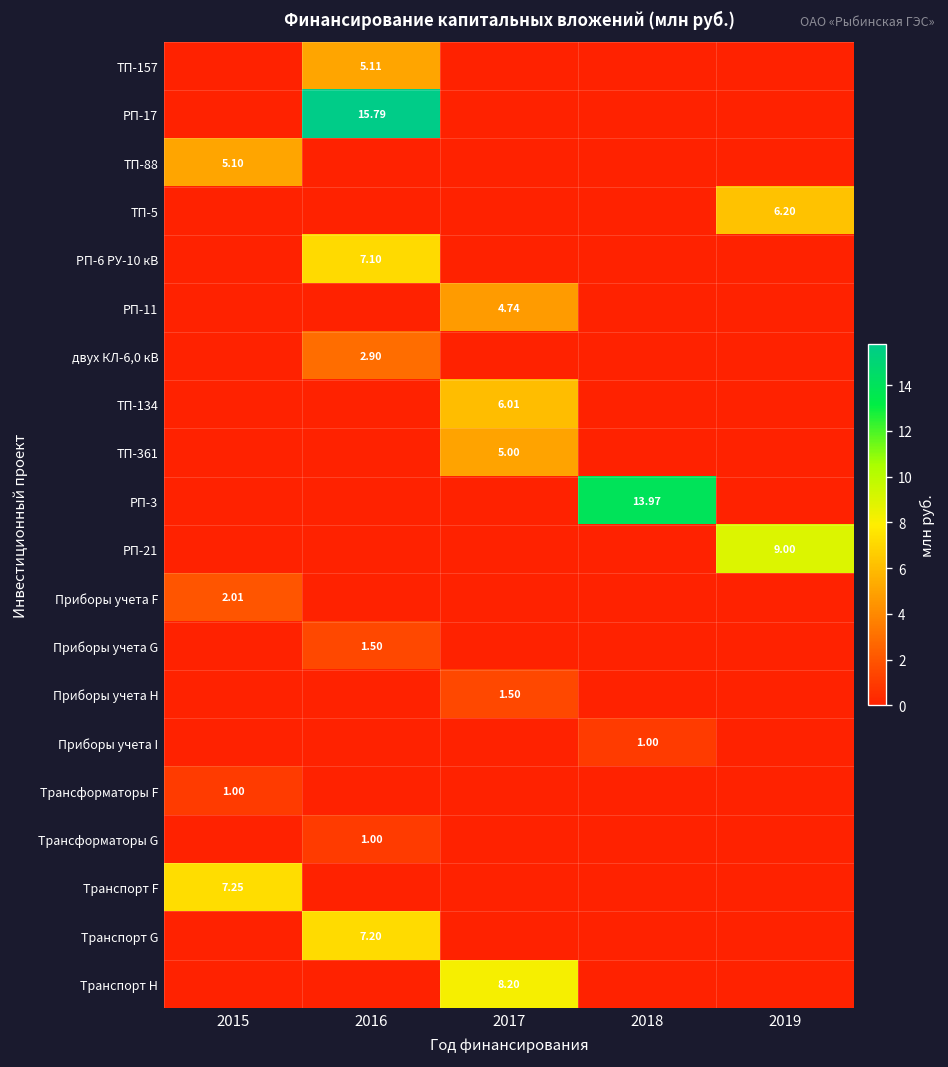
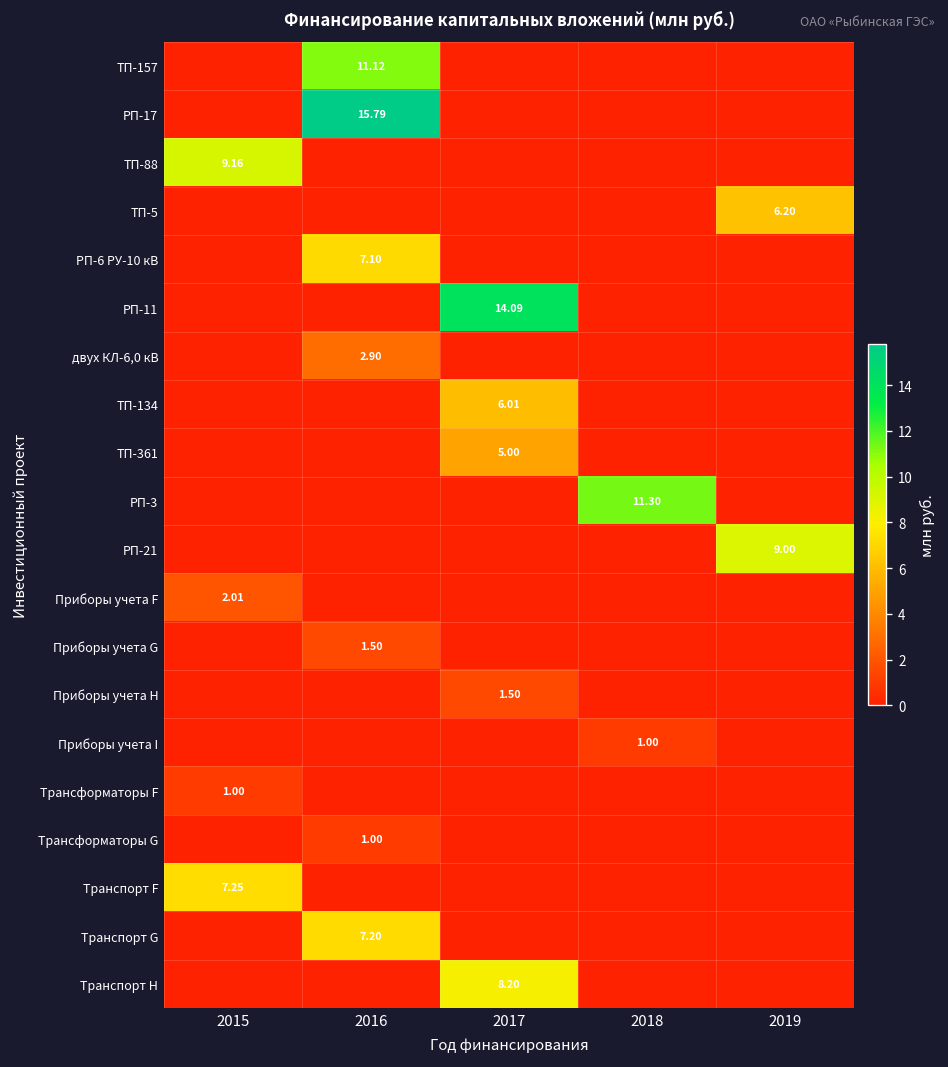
ТП-157, 2016: 5.11 -> 11.12
ТП-88, 2015: 5.10 -> 9.16
РП-11, 2017: 4.74 -> 14.09
РП-3, 2018: 13.97 -> 11.30
